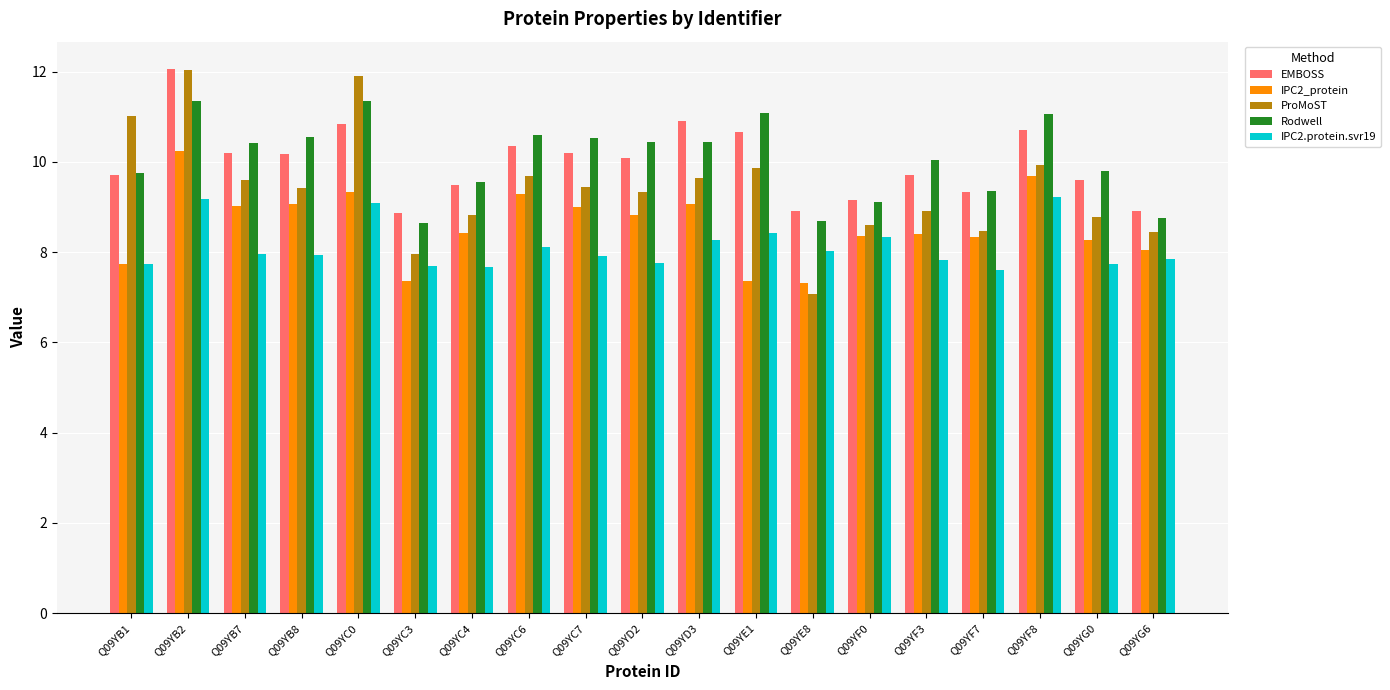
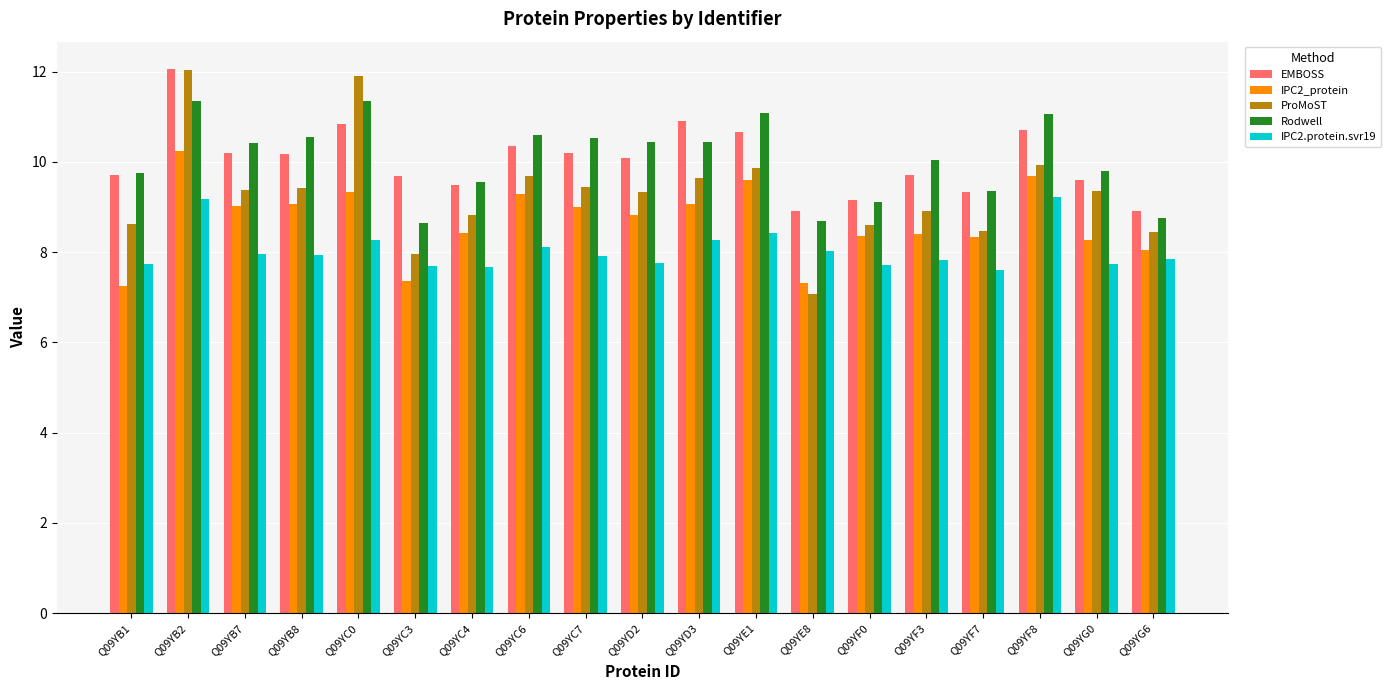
IPC2_protein, Q09YB1: 7.7 -> 7.2
ProMoST, Q09YB1: 11.0 -> 8.6
ProMoST, Q09YB7: 9.6 -> 9.4
IPC2.protein.svr19, Q09YC0: 9.1 -> 8.3
EMBOSS, Q09YC3: 8.9 -> 9.7
IPC2_protein, Q09YE1: 7.4 -> 9.6
IPC2.protein.svr19, Q09YF0: 8.3 -> 7.7
ProMoST, Q09YG0: 8.8 -> 9.4
